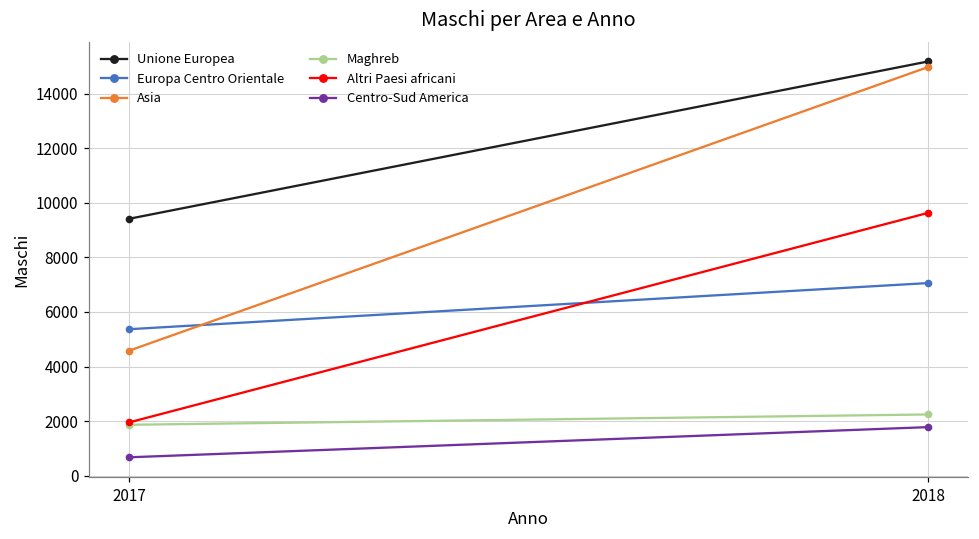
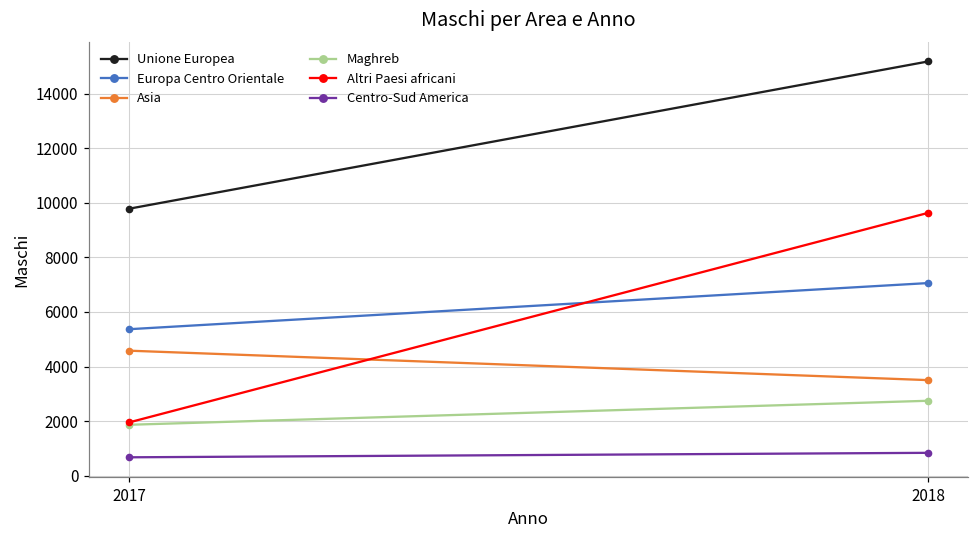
Unione Europea, 2017: 9400 -> 9800
Asia, 2018: 15000 -> 3500
Maghreb, 2018: 2200 -> 2700
Centro-Sud America, 2018: 1800 -> 800
